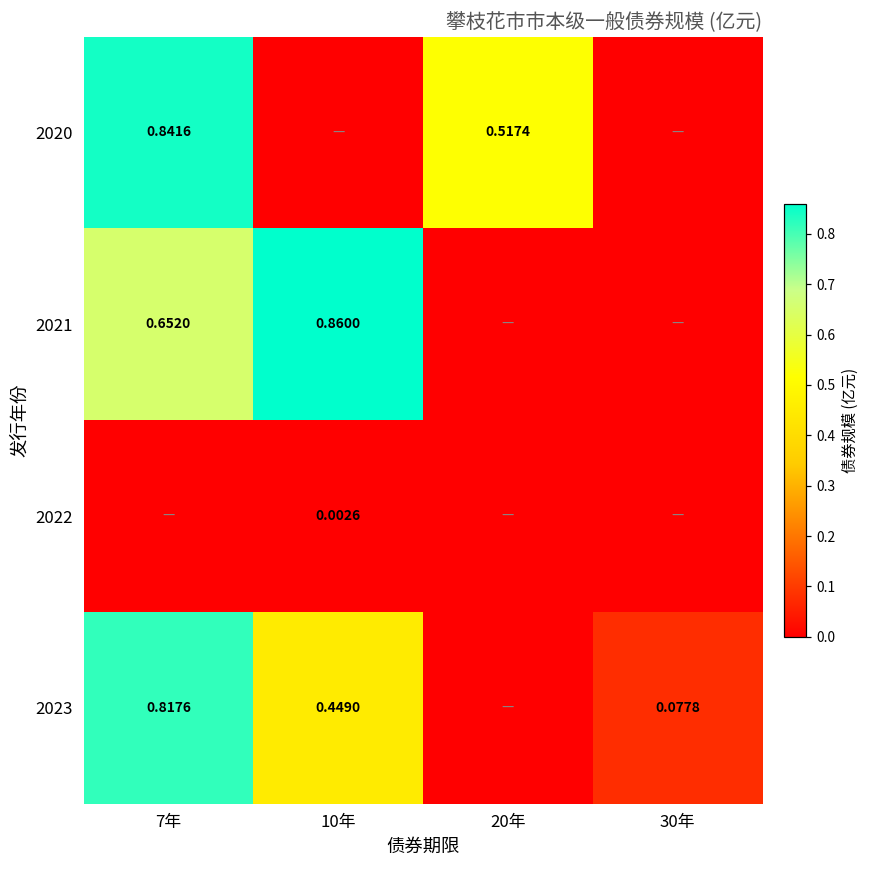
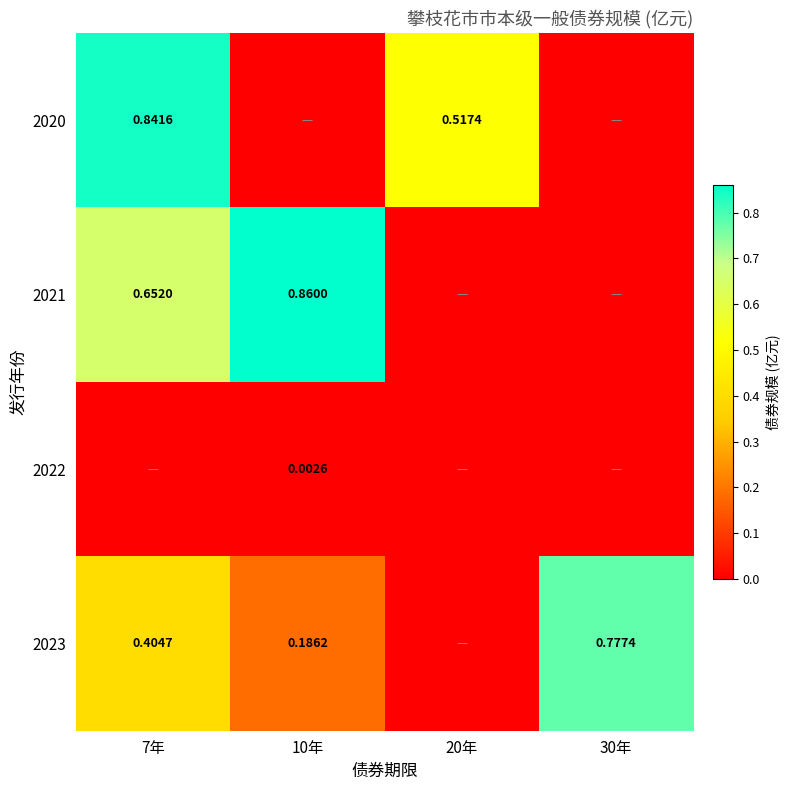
2023, 7年: 0.8176 -> 0.4047
2023, 10年: 0.4490 -> 0.1862
2023, 30年: 0.0778 -> 0.7774
